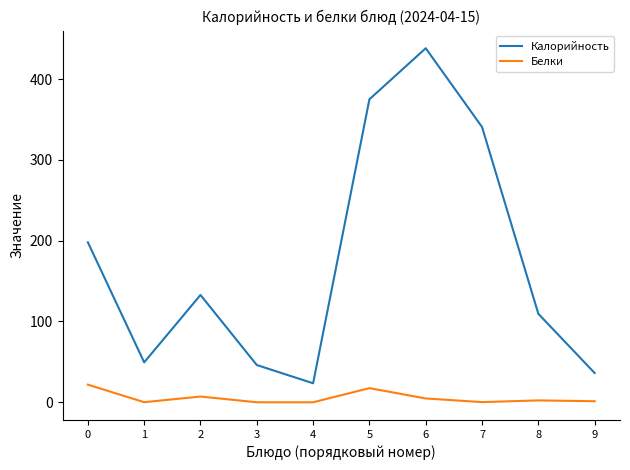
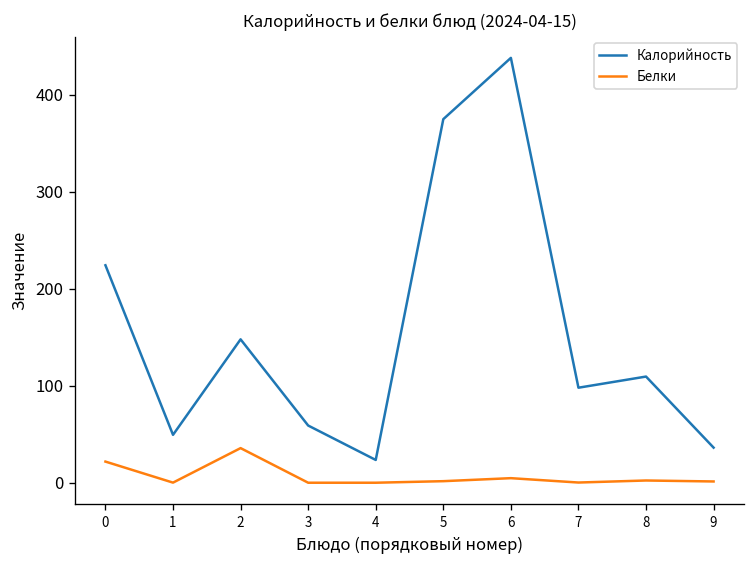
Калорийность, 0: 200 -> 220
Калорийность, 2: 130 -> 150
Белки, 2: 10 -> 40
Калорийность, 3: 50 -> 60
Белки, 5: 20 -> 0
Калорийность, 7: 340 -> 100
